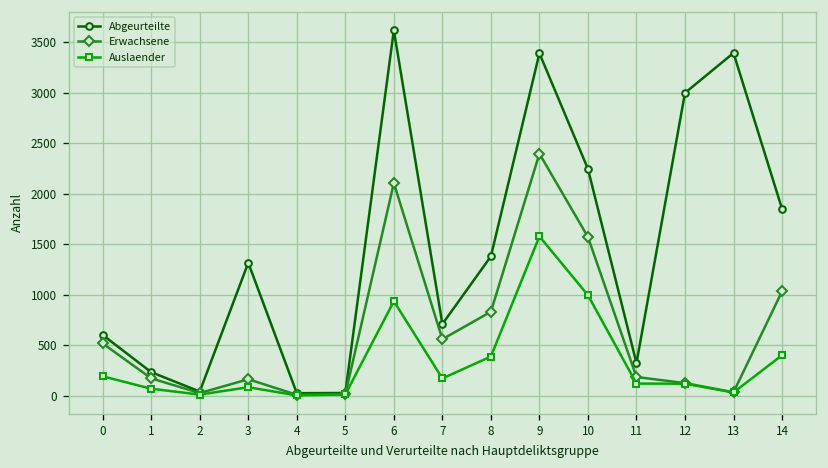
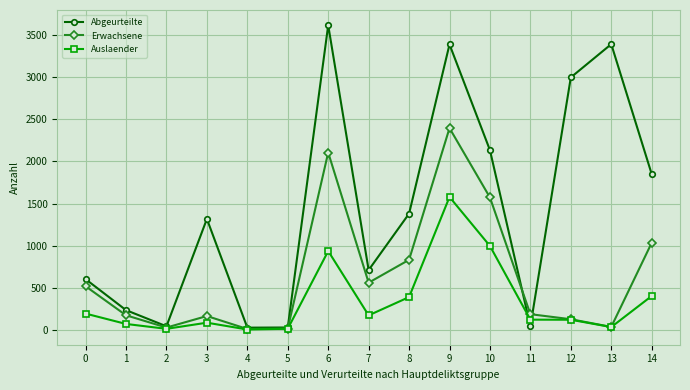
Abgeurteilte, 10: 2200 -> 2100
Abgeurteilte, 11: 300 -> 0
